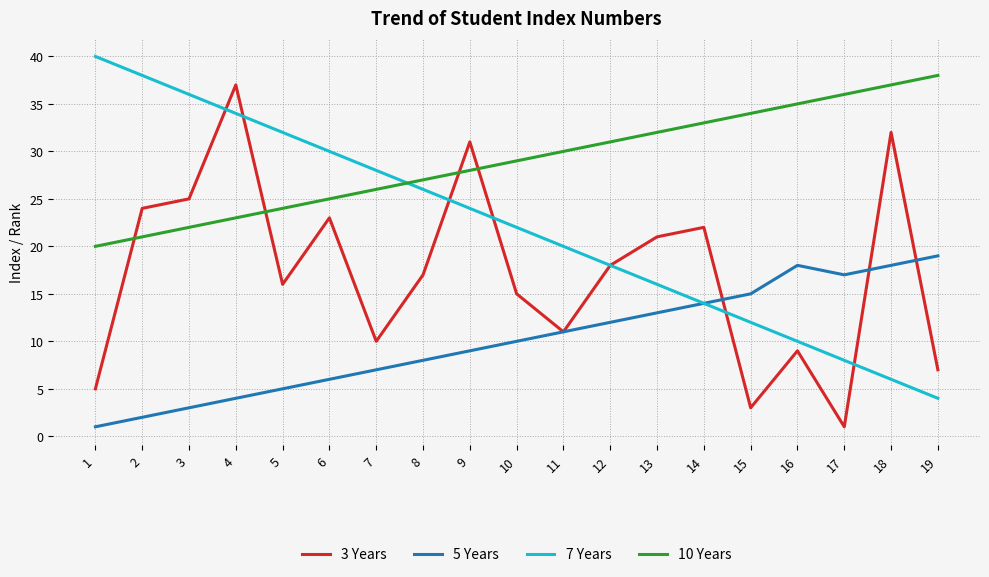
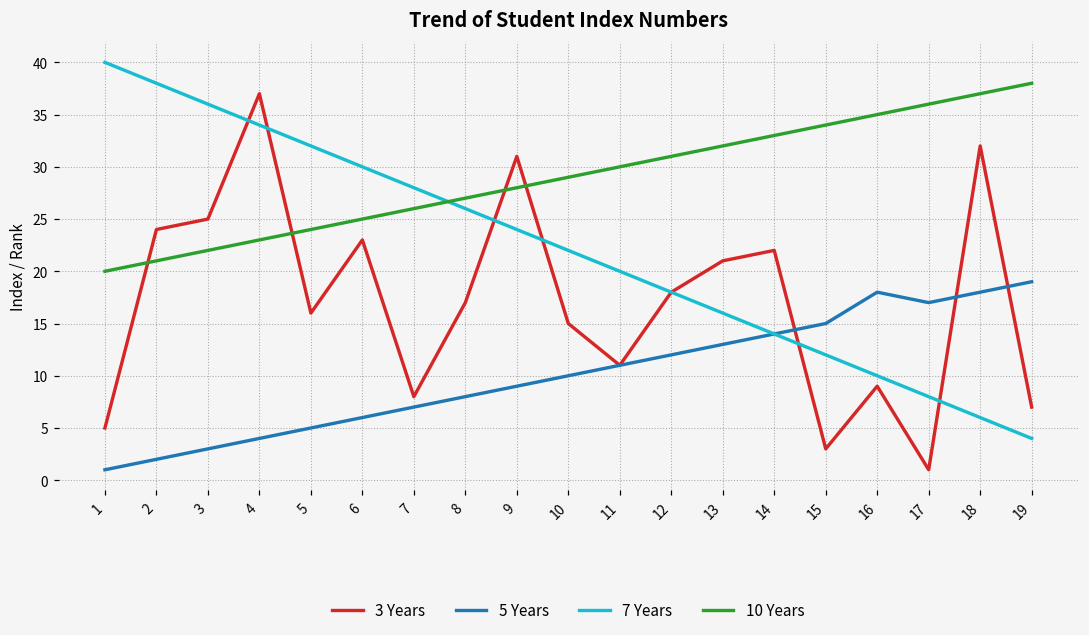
3 Years, 7: 10 -> 8
